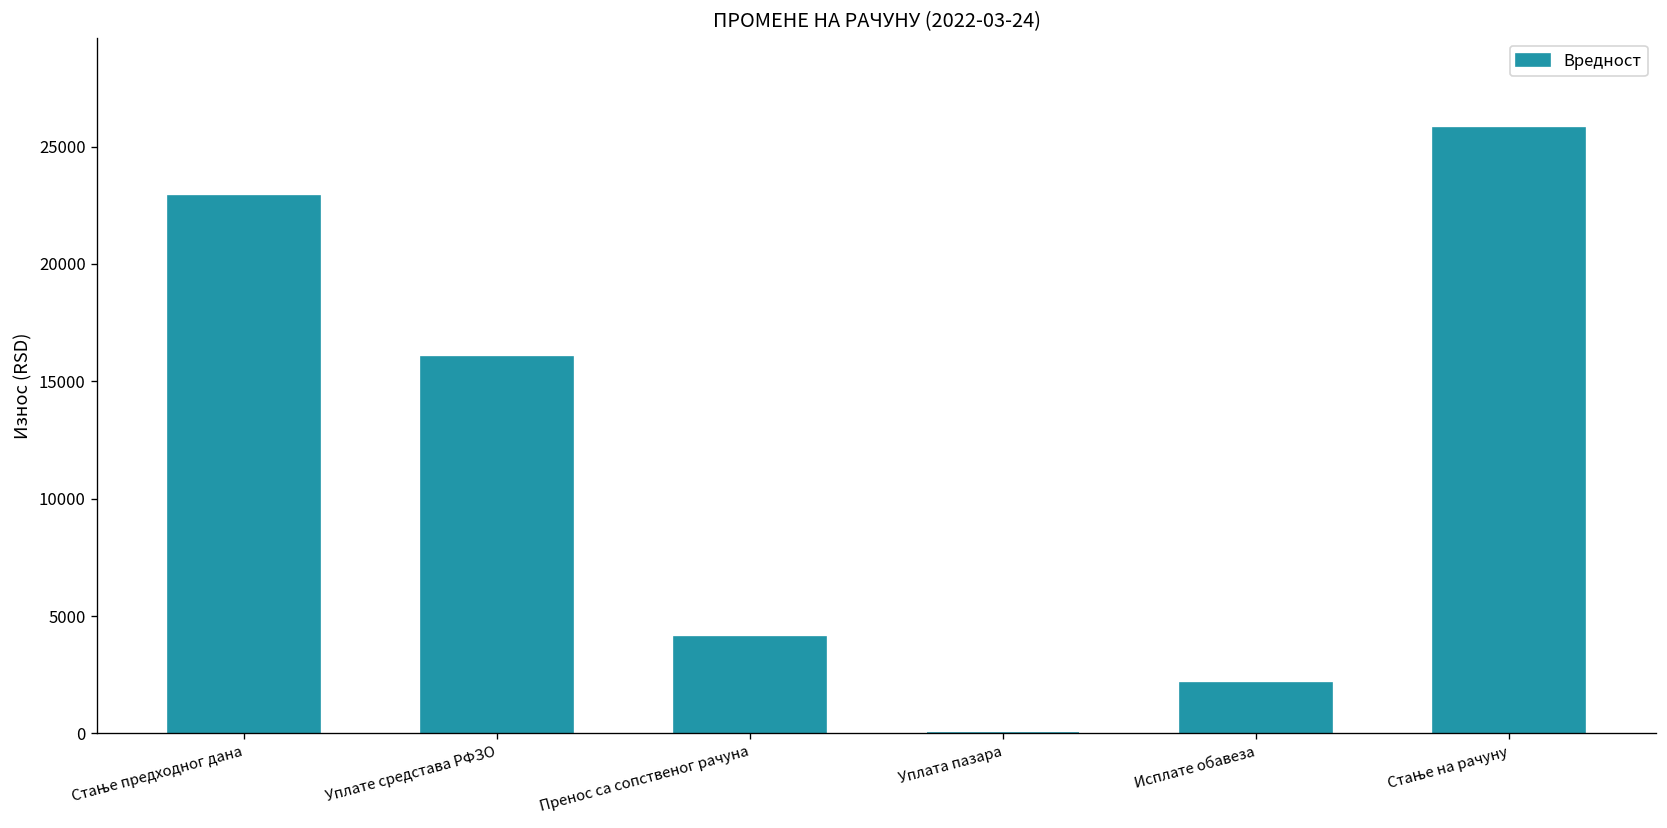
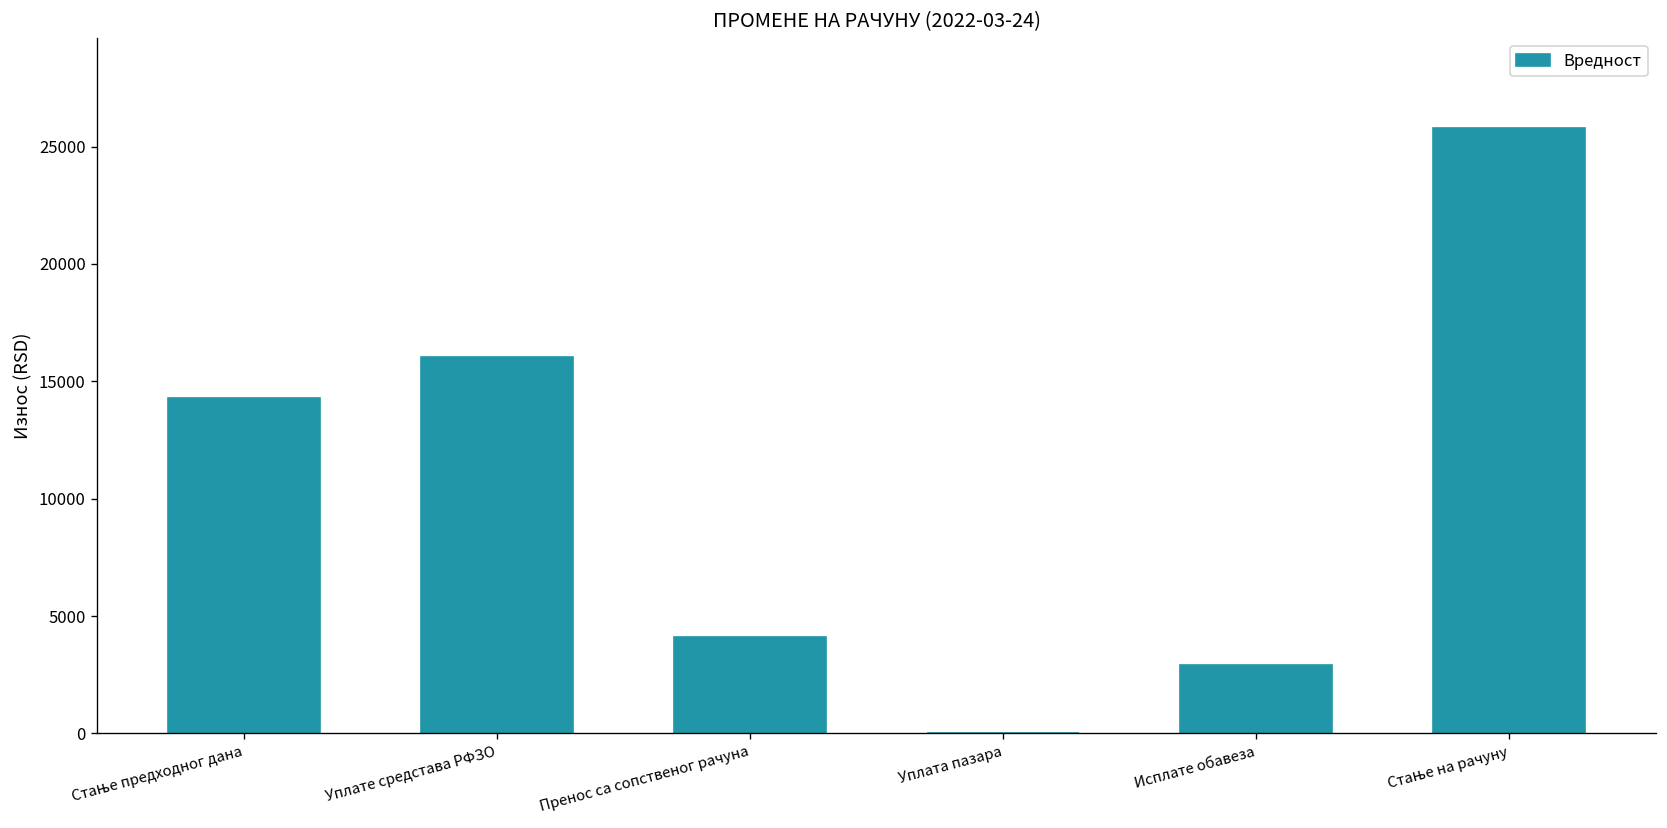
Стање предходног дана: 22900 -> 14300
Исплате обавеза: 2100 -> 2900
